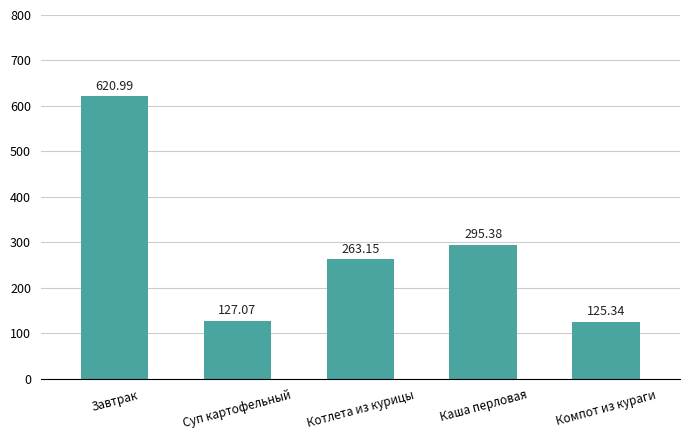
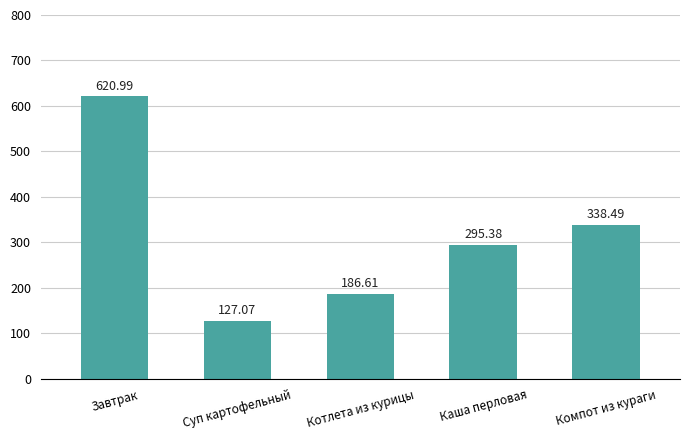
Котлета из курицы: 263.15 -> 186.61
Компот из кураги: 125.34 -> 338.49
